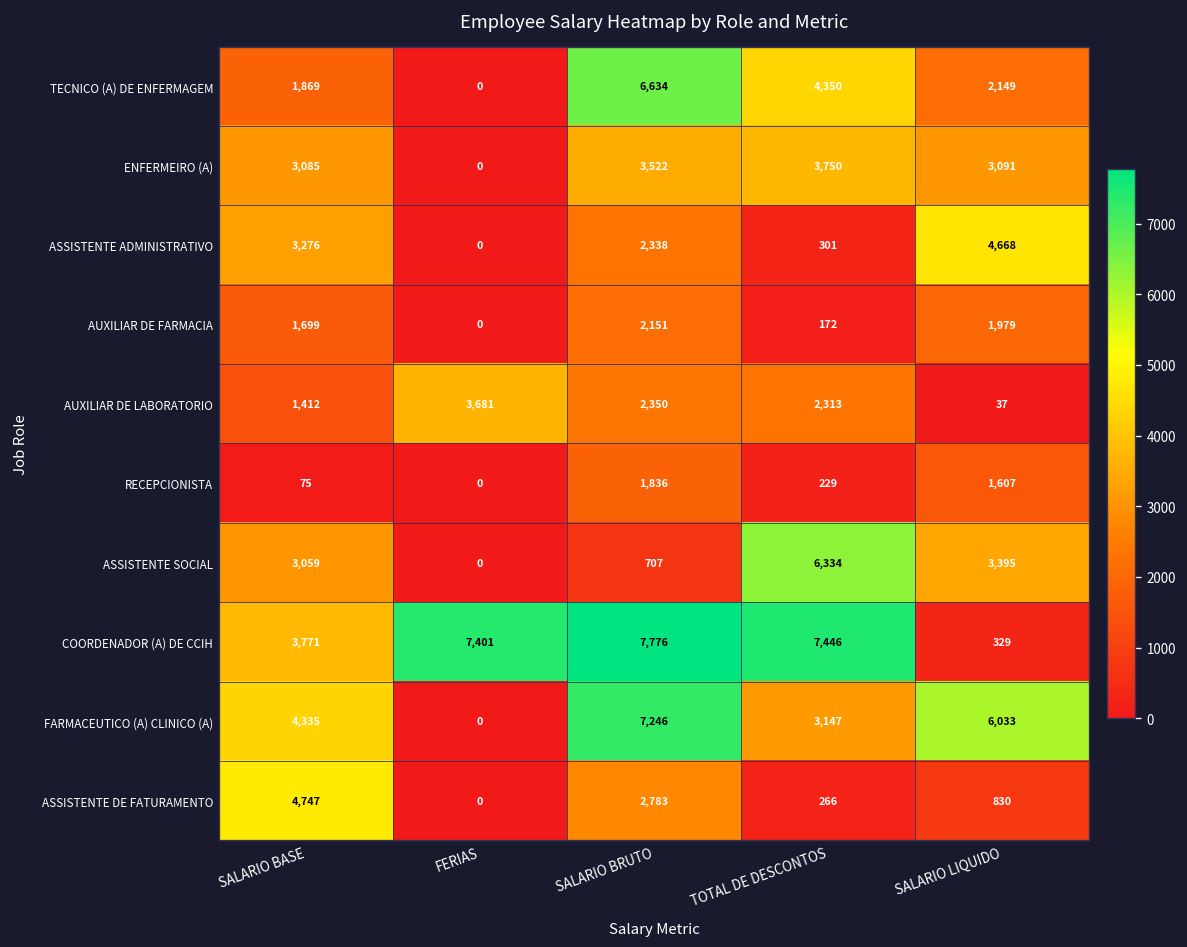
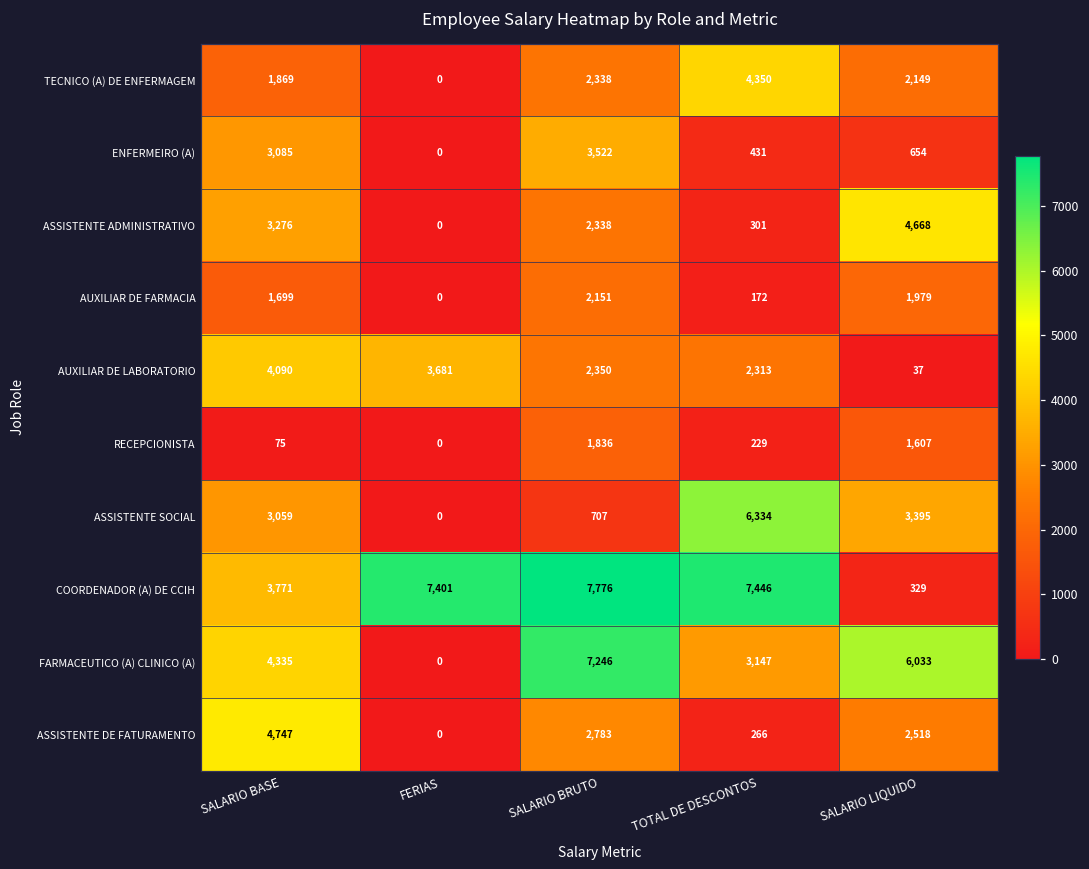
TECNICO (A) DE ENFERMAGEM, SALARIO BRUTO: 6,634 -> 2,338
ENFERMEIRO (A), TOTAL DE DESCONTOS: 3,750 -> 431
ENFERMEIRO (A), SALARIO LIQUIDO: 3,091 -> 654
AUXILIAR DE LABORATORIO, SALARIO BASE: 1,412 -> 4,090
ASSISTENTE DE FATURAMENTO, SALARIO LIQUIDO: 830 -> 2,518
